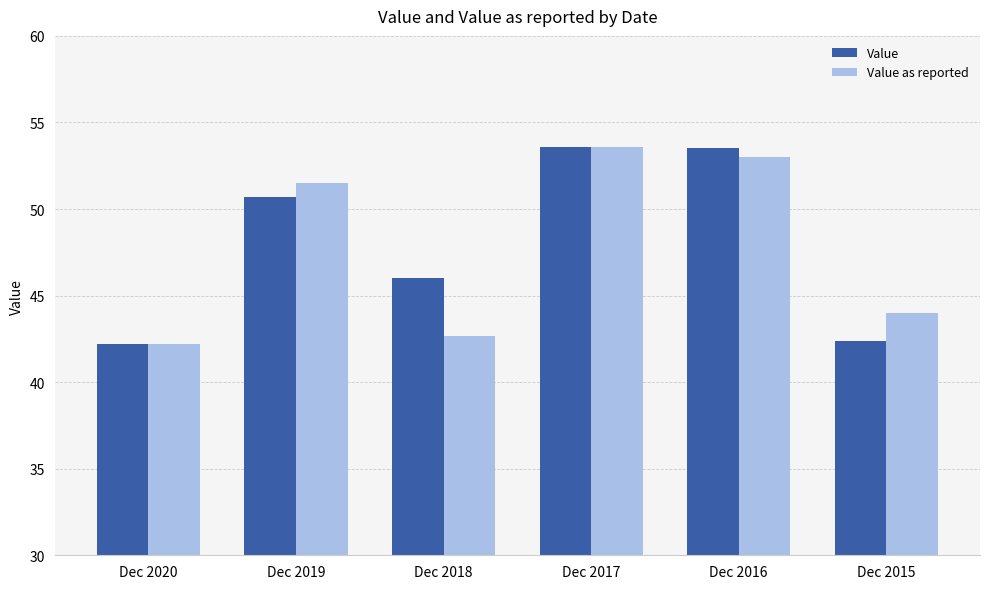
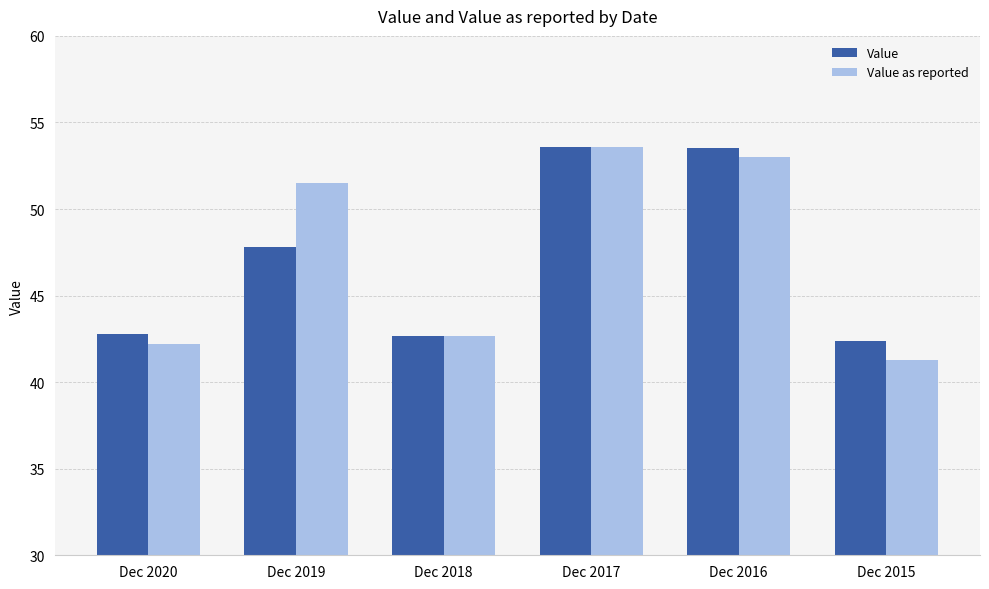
Value, Dec 2020: 42.2 -> 42.8
Value, Dec 2019: 50.7 -> 47.8
Value, Dec 2018: 46.0 -> 42.7
Value as reported, Dec 2015: 44.0 -> 41.3
